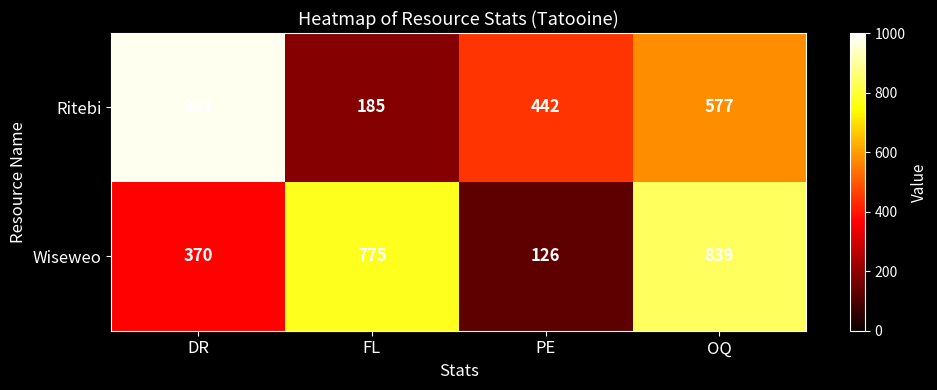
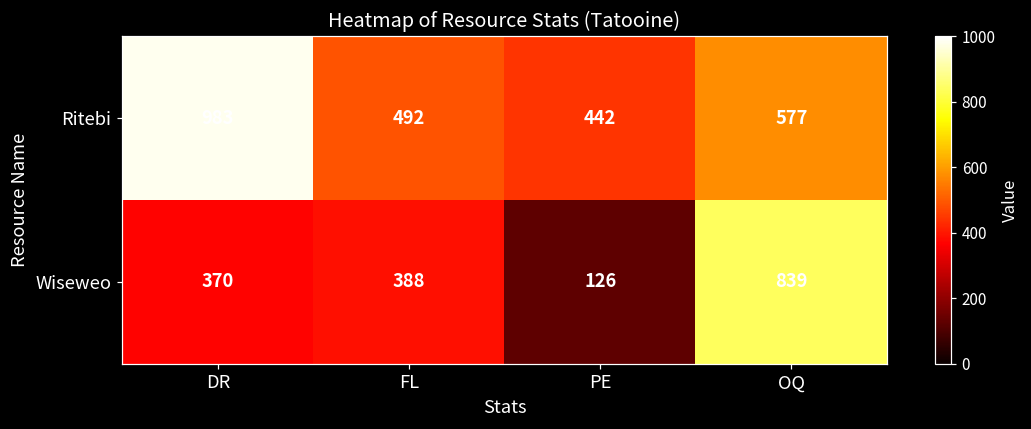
Ritebi, FL: 185 -> 492
Wiseweo, FL: 775 -> 388
